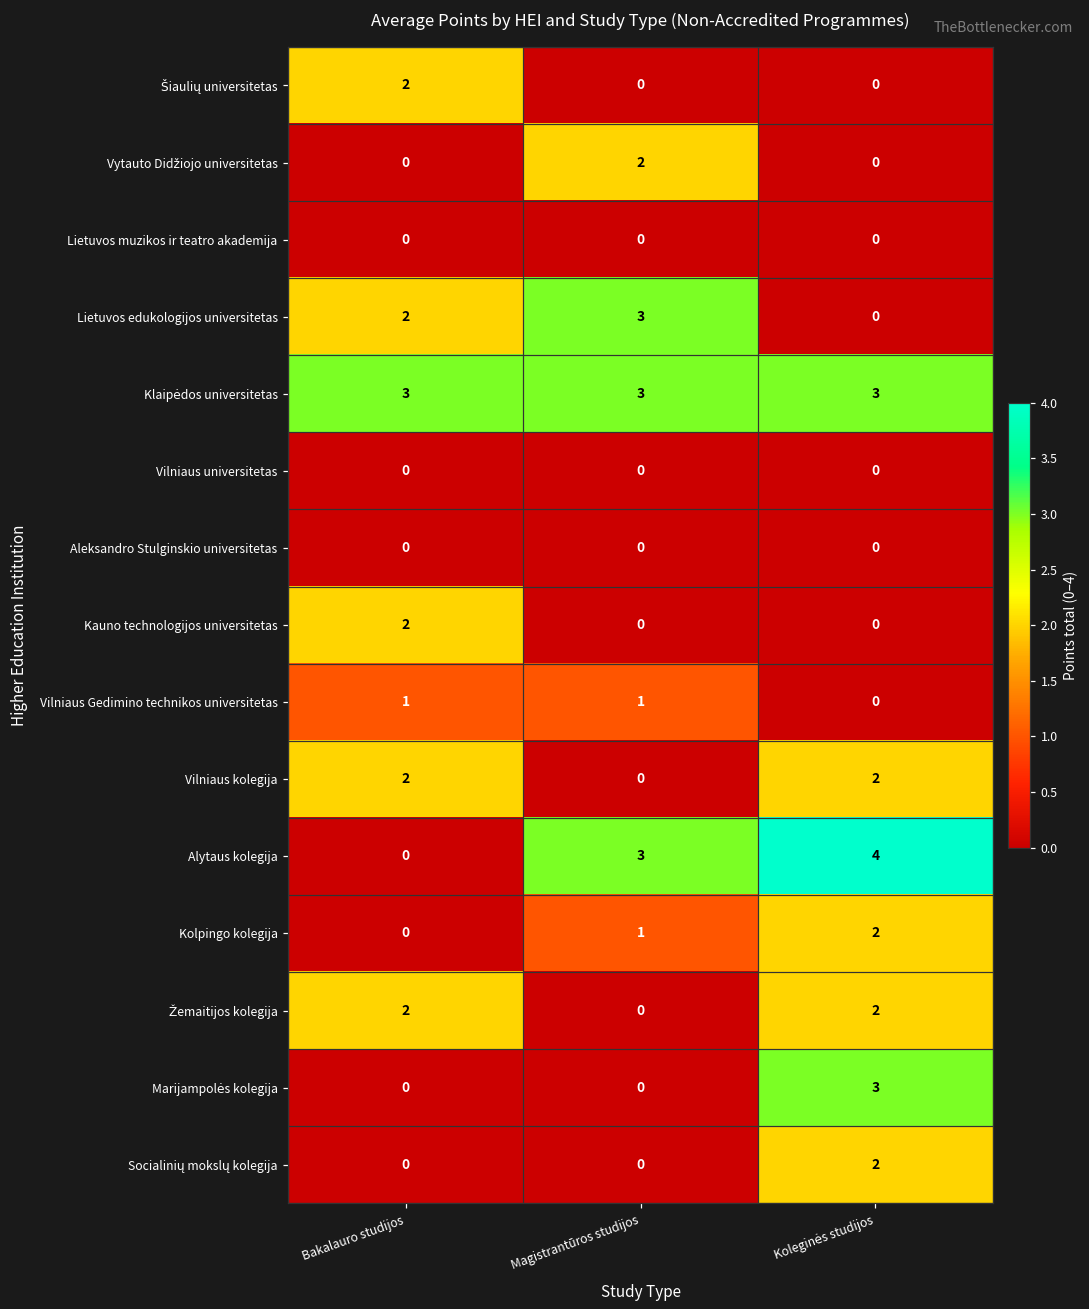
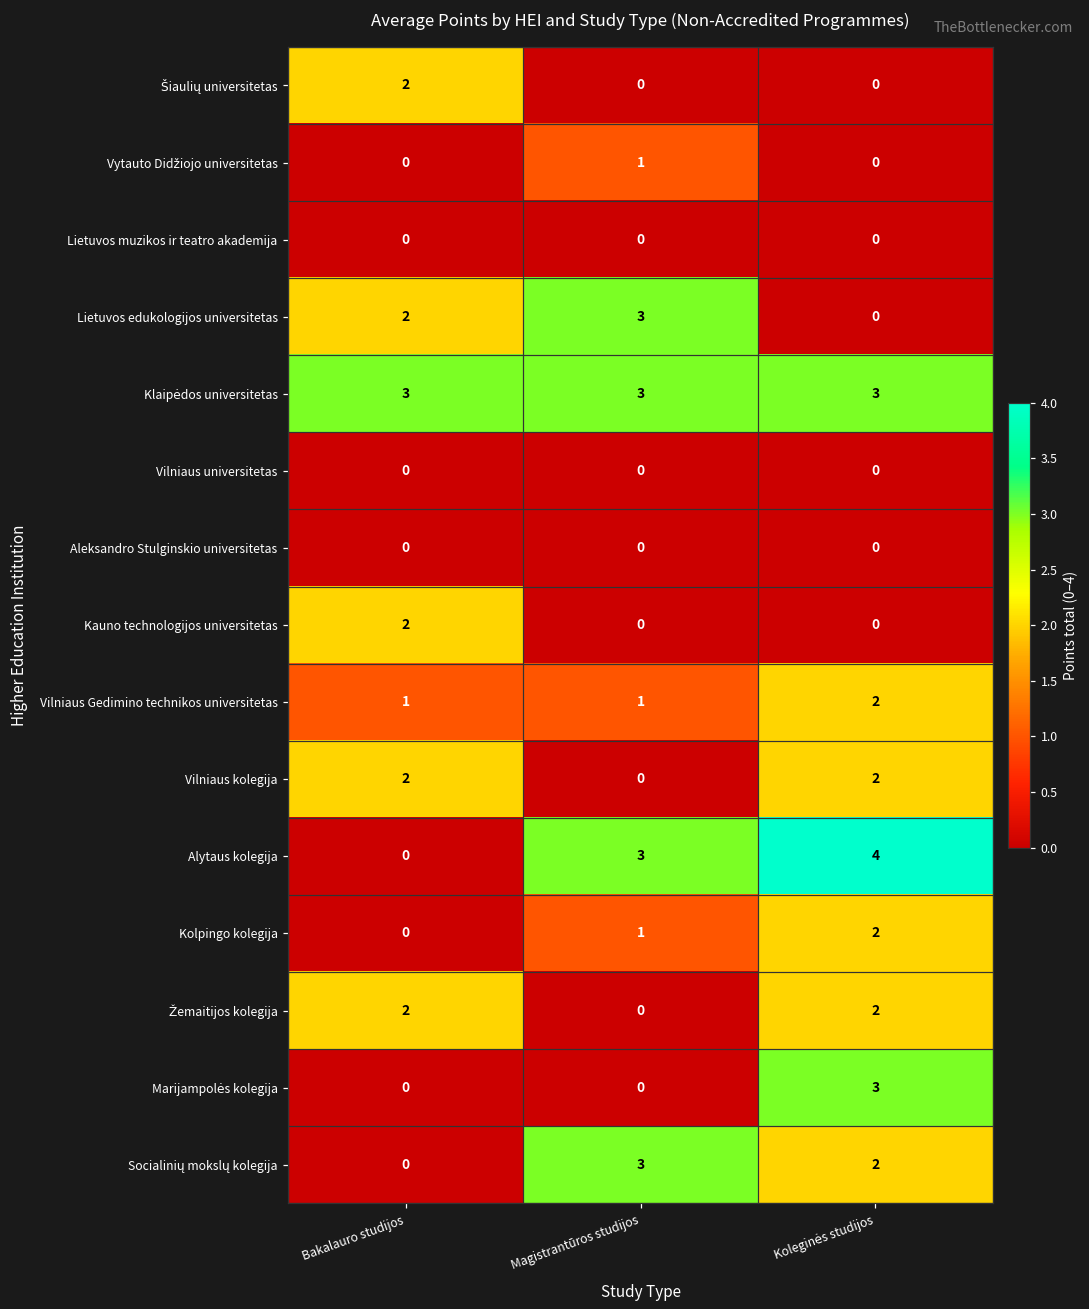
Vytauto Didžiojo universitetas, Magistrantūros studijos: 2 -> 1
Vilniaus Gedimino technikos universitetas, Koleginės studijos: 0 -> 2
Socialinių mokslų kolegija, Magistrantūros studijos: 0 -> 3
